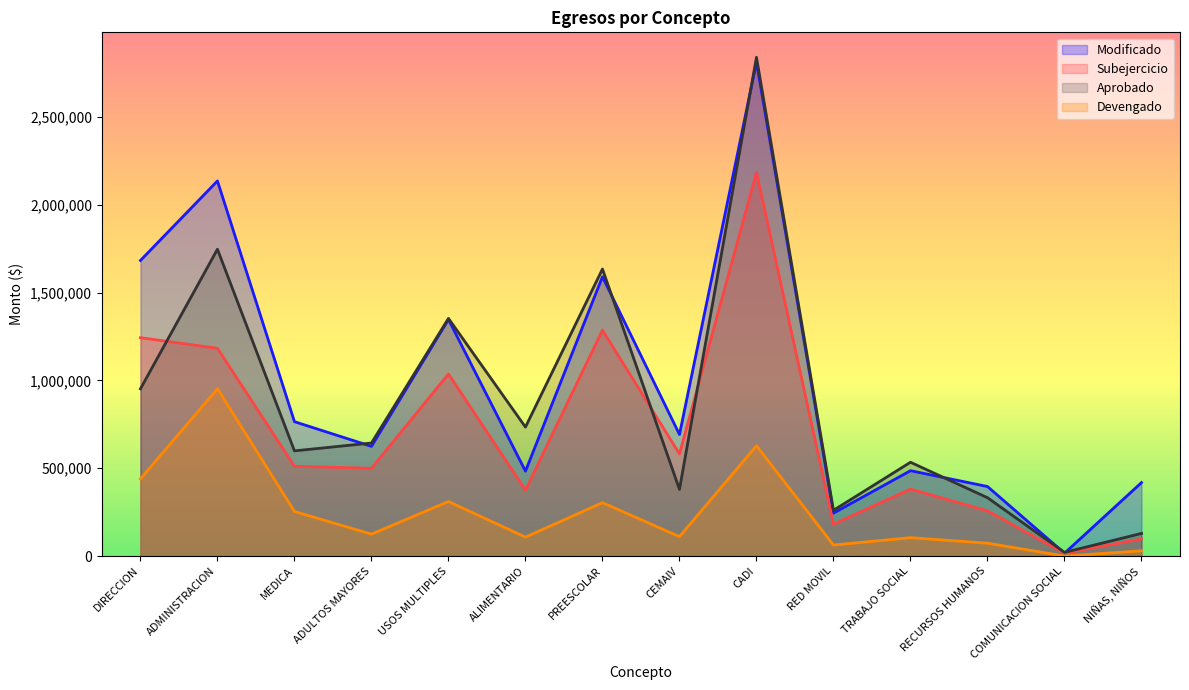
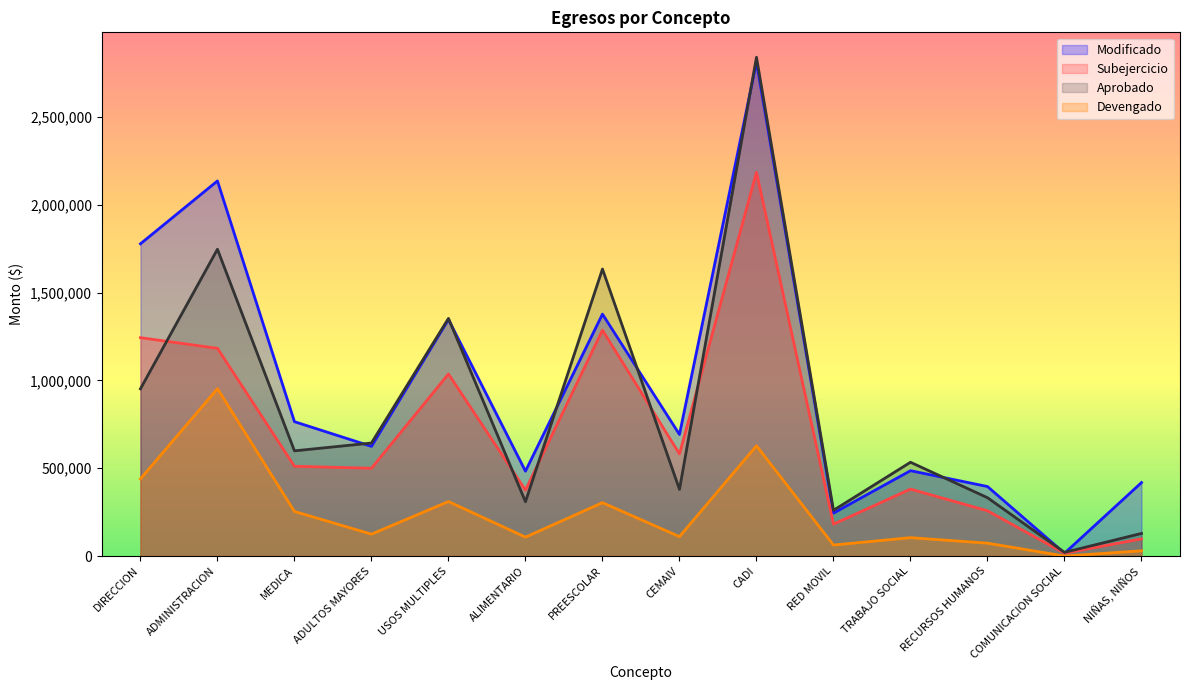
Modificado, DIRECCION: 1,680,000 -> 1,780,000
Aprobado, ALIMENTARIO: 730,000 -> 310,000
Modificado, PREESCOLAR: 1,590,000 -> 1,380,000
